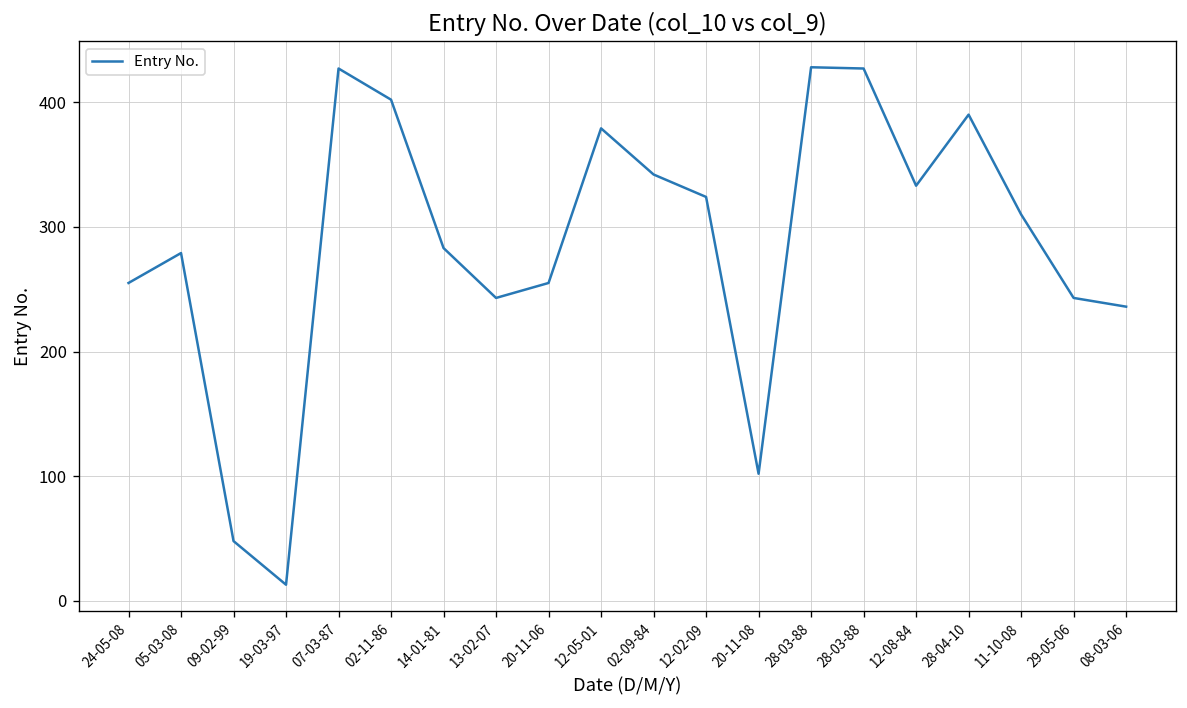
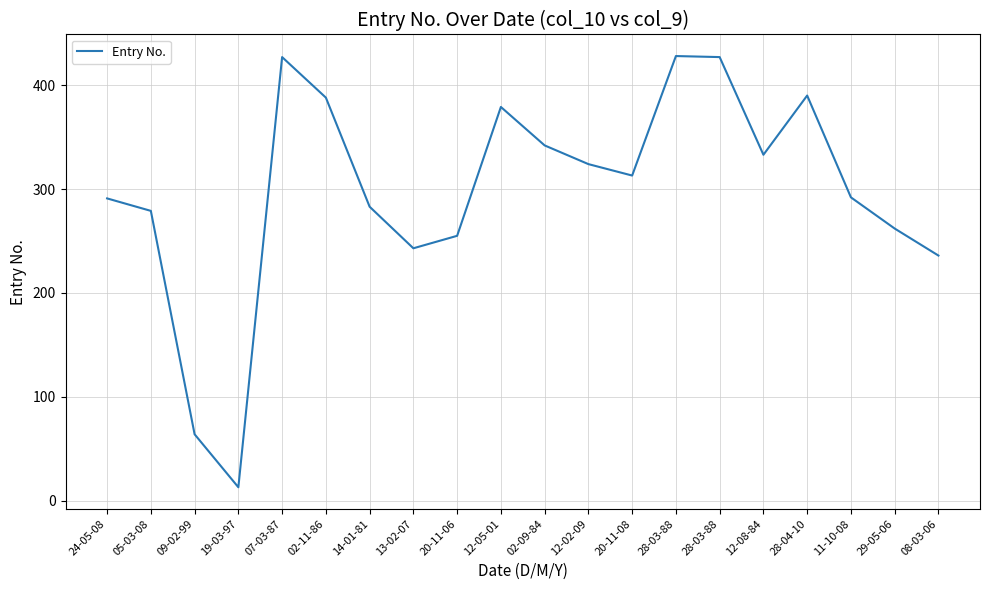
24-05-08: 255 -> 291
09-02-99: 48 -> 64
02-11-86: 402 -> 388
20-11-08: 102 -> 313
11-10-08: 310 -> 292
29-05-06: 243 -> 262
